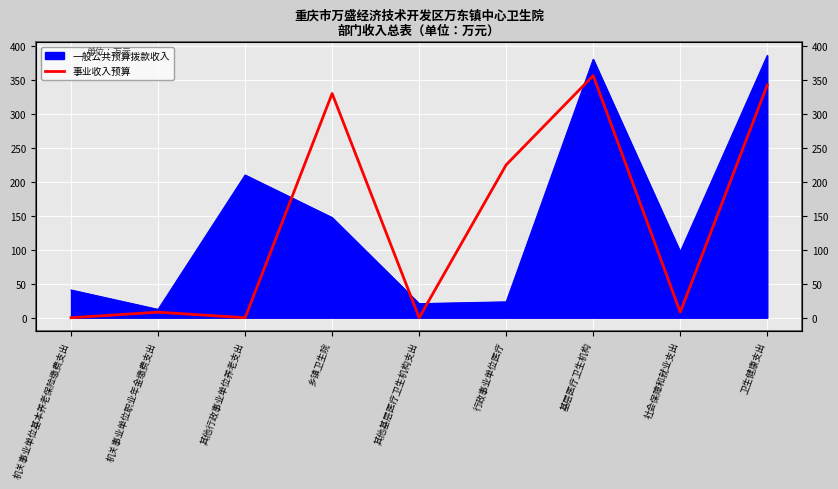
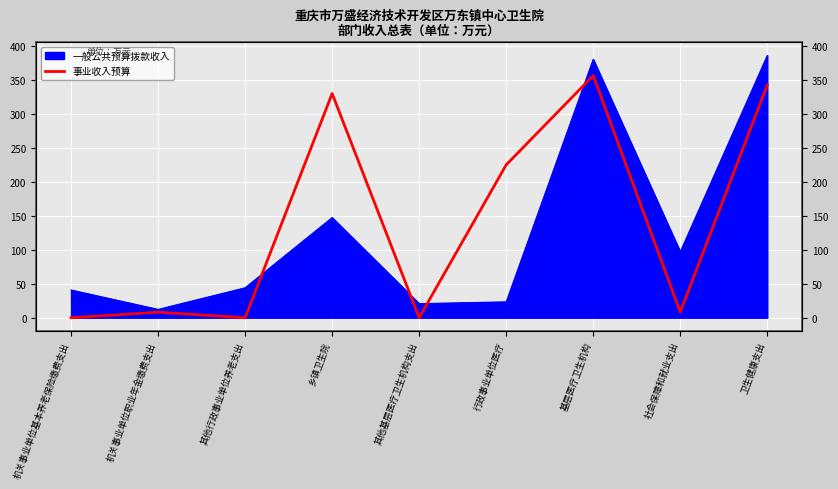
一般公共预算拨款收入, 其他行政事业单位养老支出: 210 -> 40
